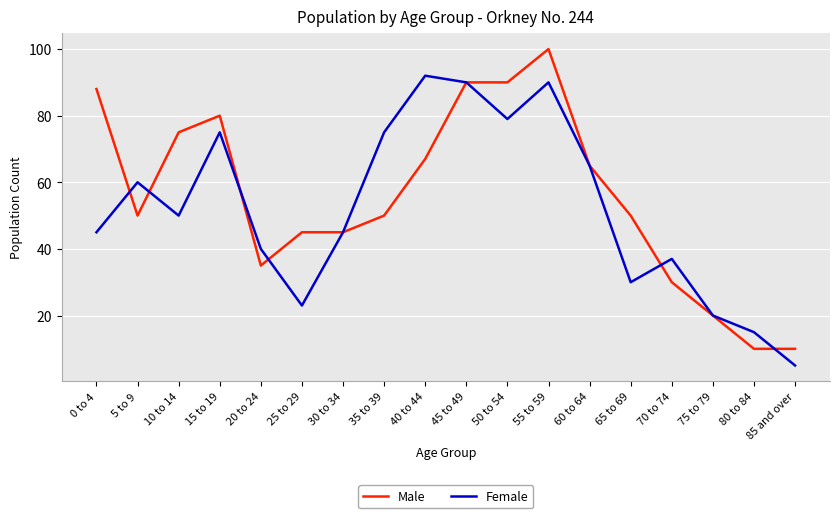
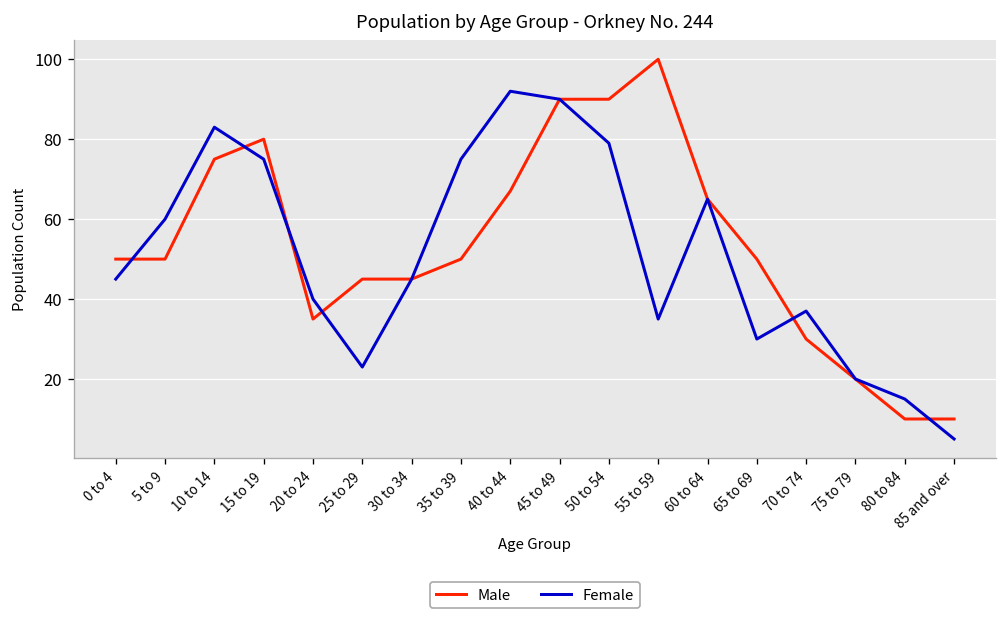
Male, 0 to 4: 88 -> 50
Female, 10 to 14: 50 -> 83
Female, 55 to 59: 90 -> 35
